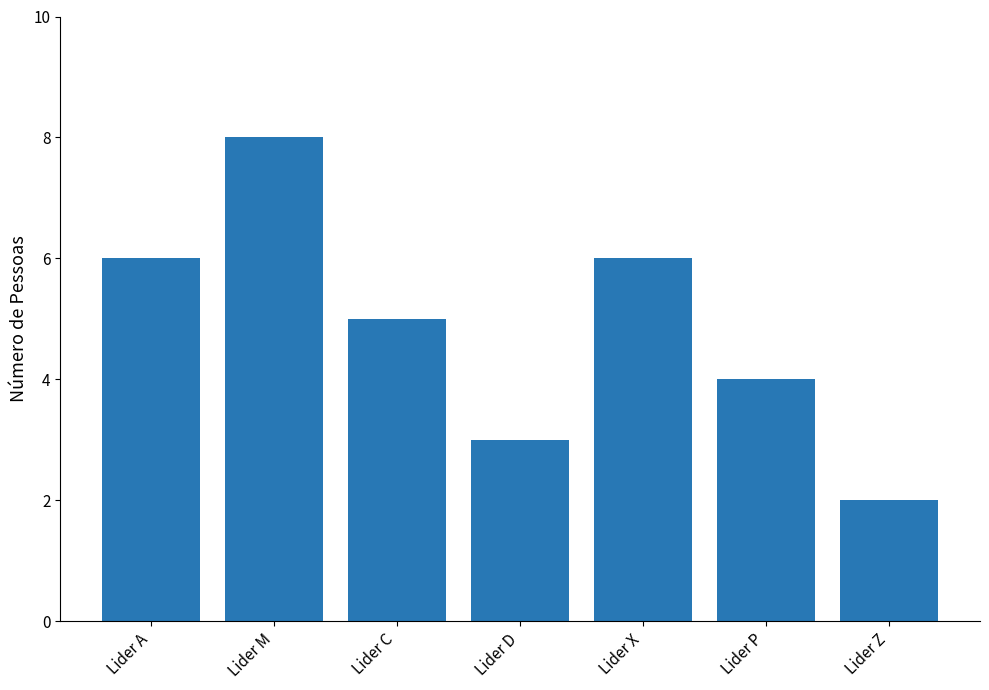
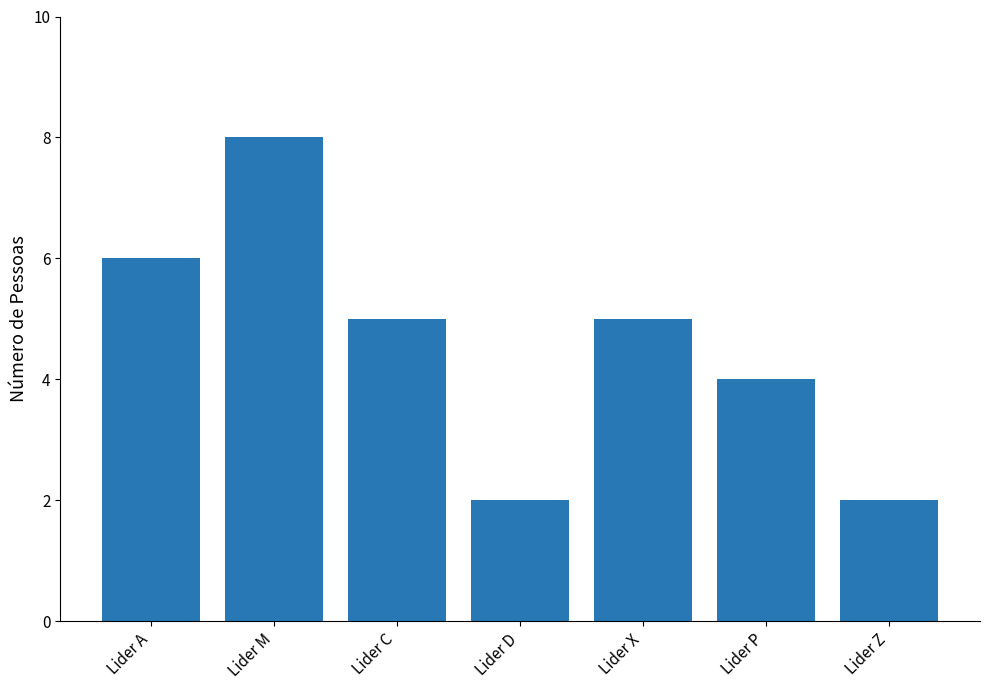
Lider D: 3 -> 2
Lider X: 6 -> 5
